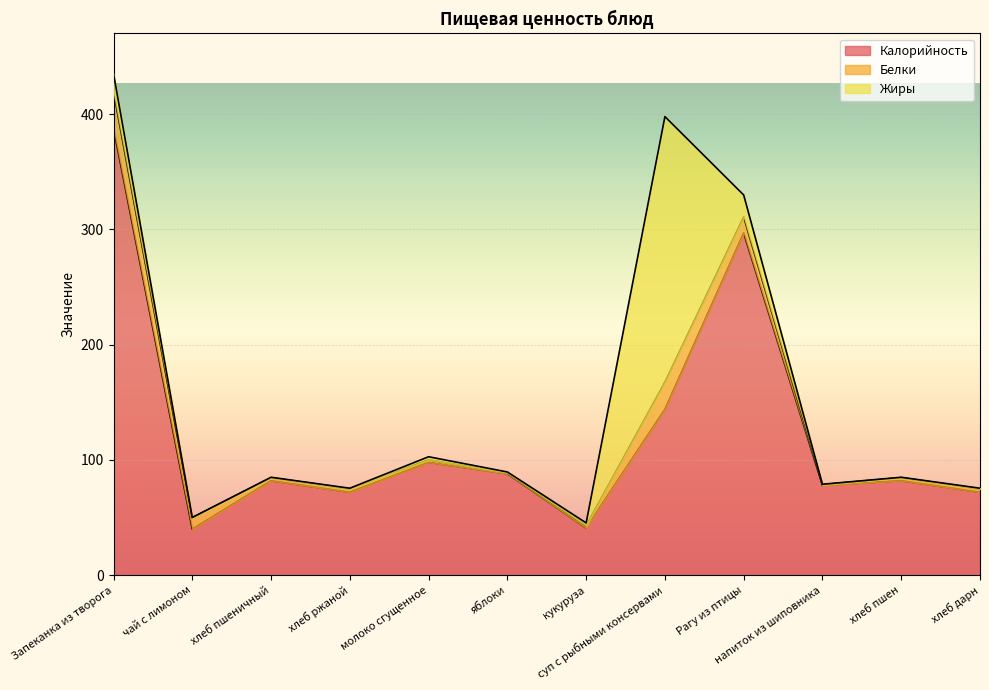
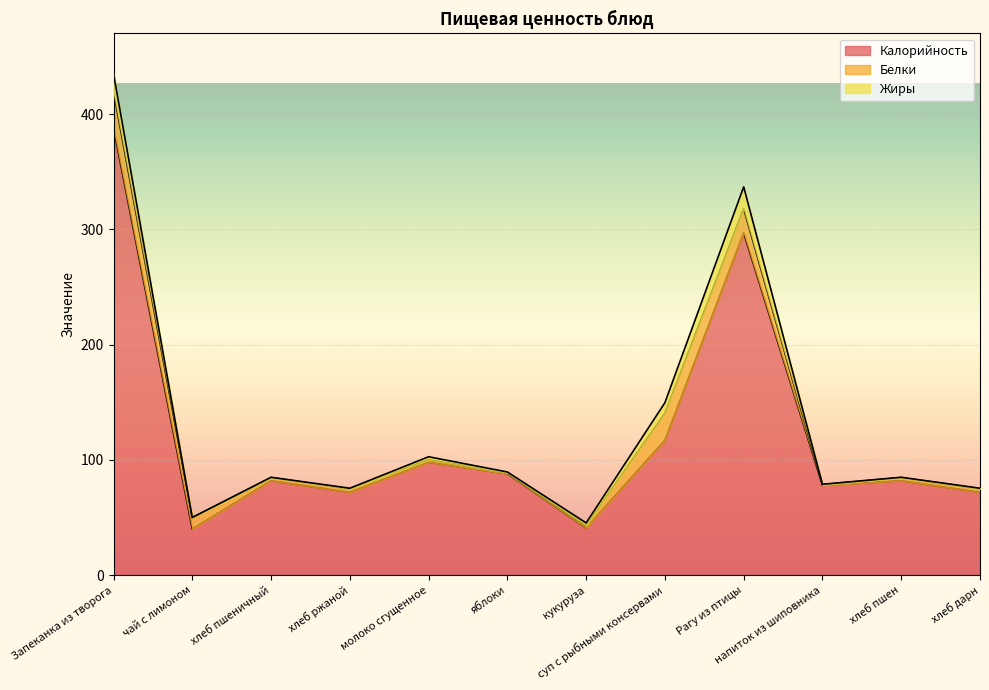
Калорийность, суп с рыбными консервами: 144 -> 117
Жиры, суп с рыбными консервами: 230 -> 9
Белки, Рагу из птицы: 14 -> 21
